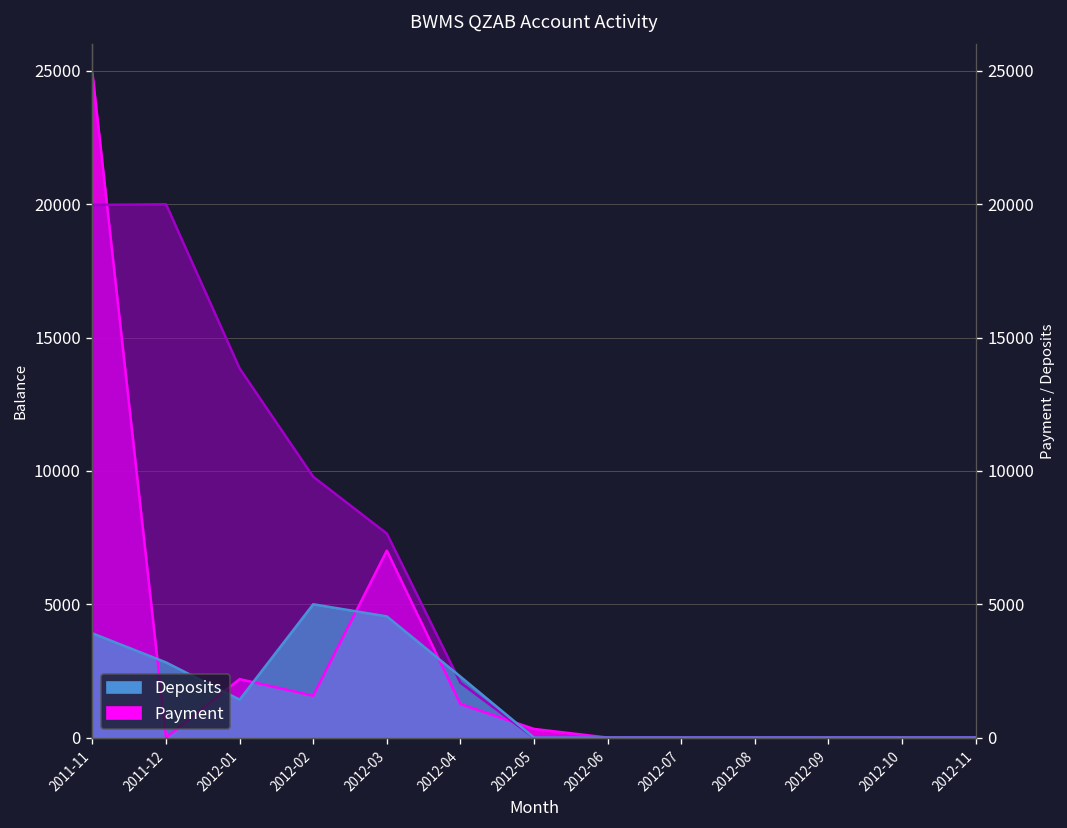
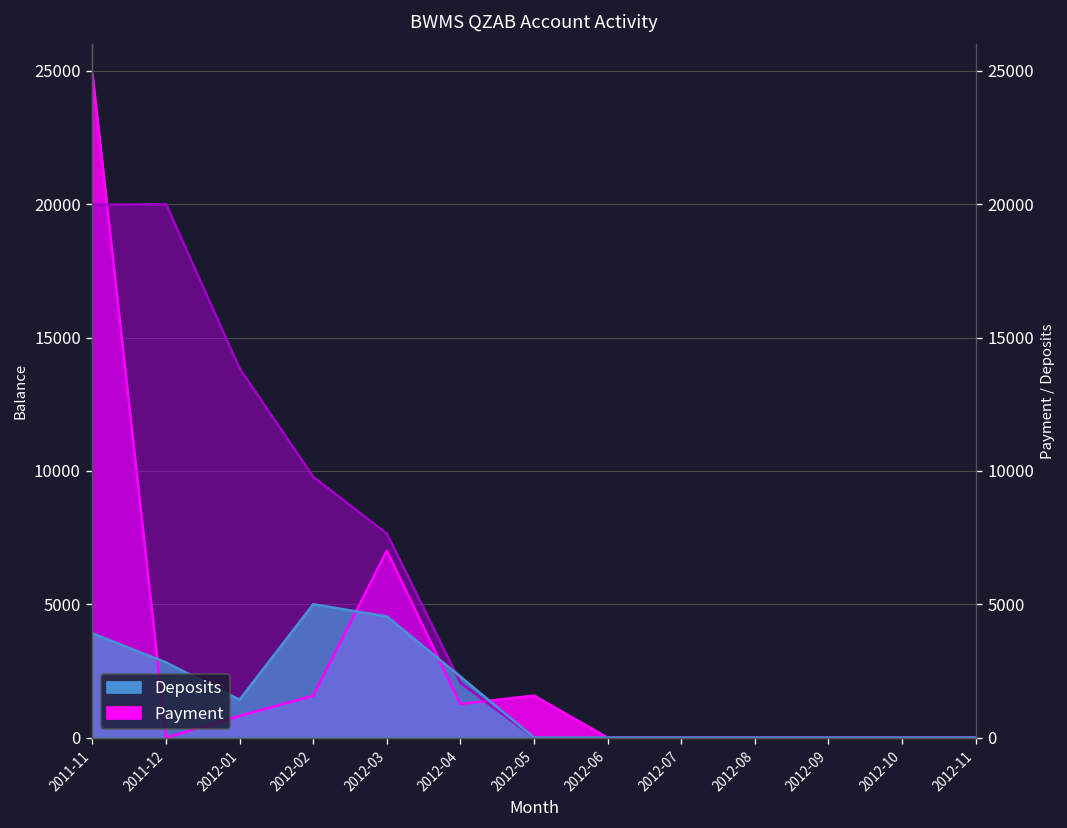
Payment, 2012-01: 2200 -> 800
Payment, 2012-05: 300 -> 1600
